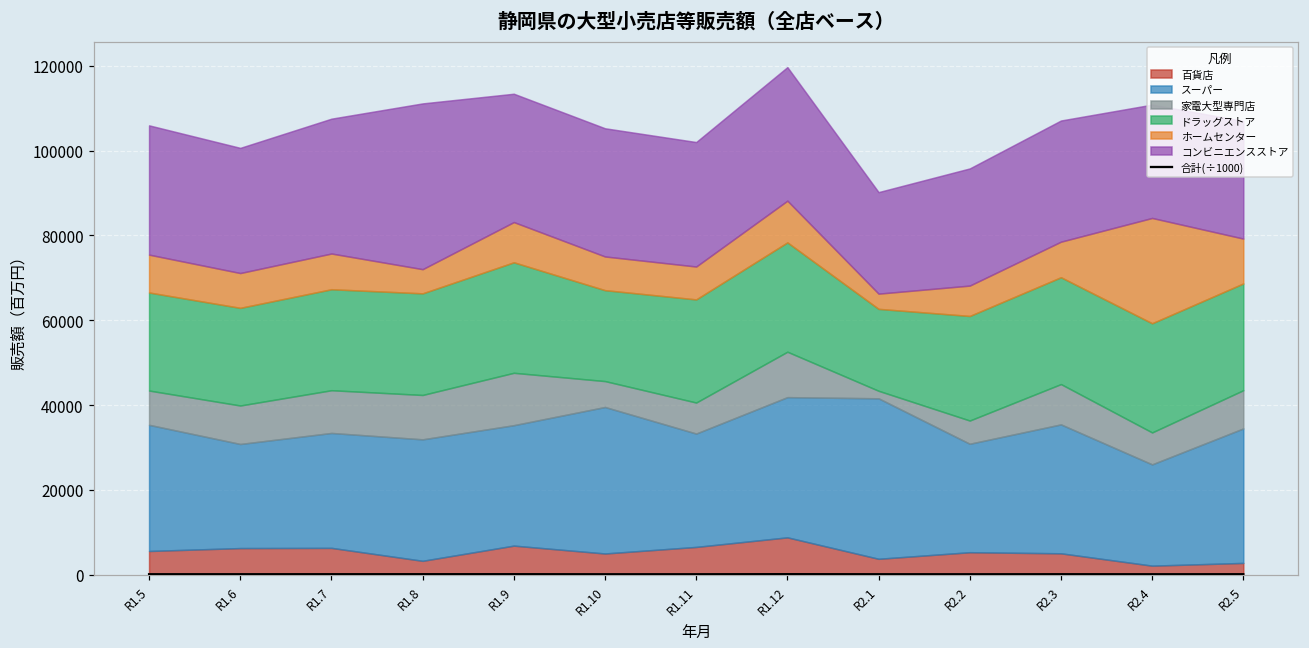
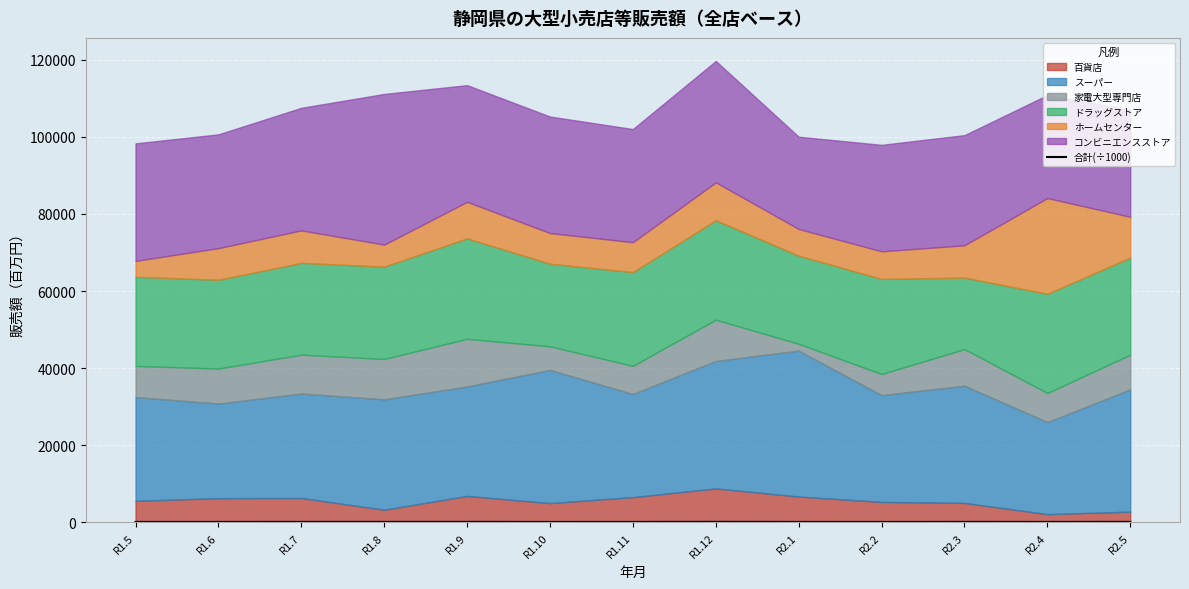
スーパー, R1.5: 30000 -> 27000
ホームセンター, R1.5: 9000 -> 4000
百貨店, R2.1: 4000 -> 7000
ドラッグストア, R2.1: 19000 -> 23000
ホームセンター, R2.1: 4000 -> 7000
スーパー, R2.2: 26000 -> 28000
ドラッグストア, R2.3: 25000 -> 19000
